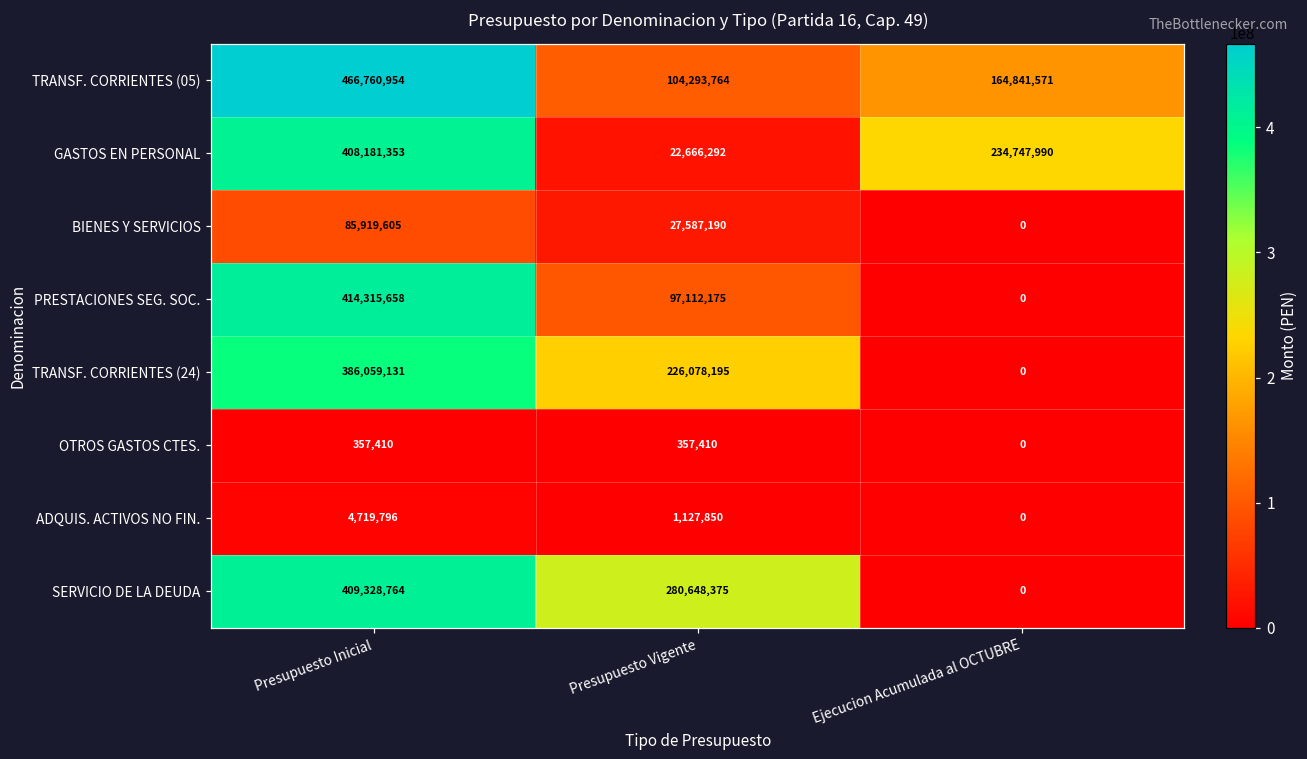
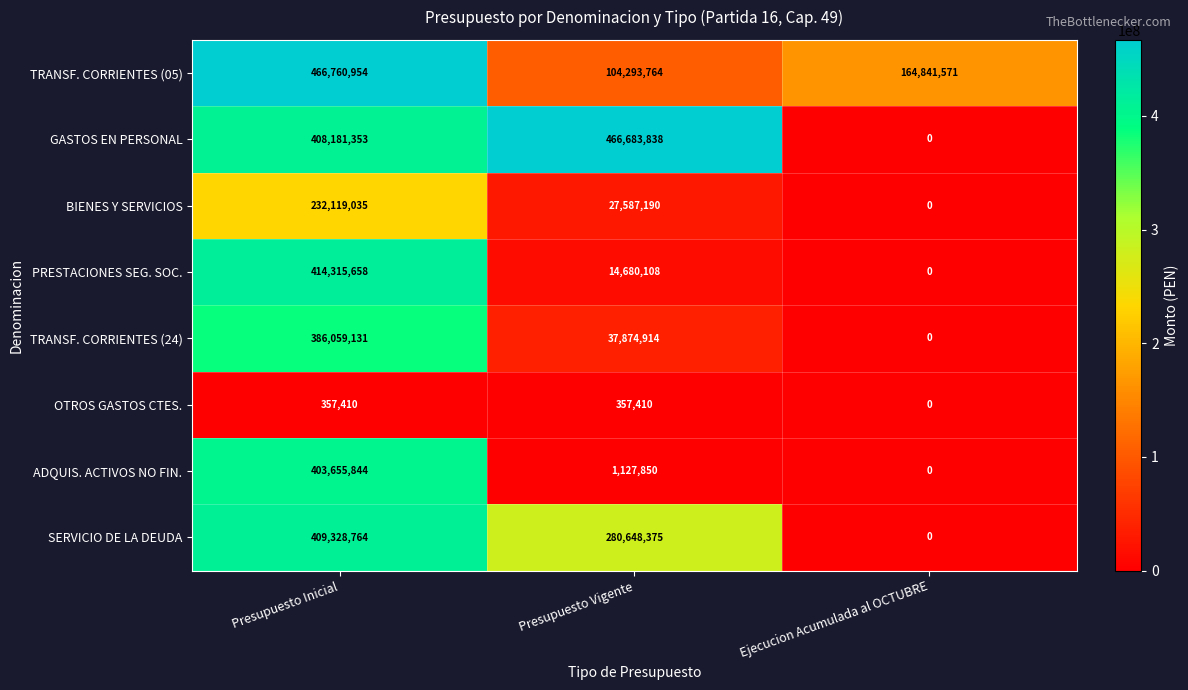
GASTOS EN PERSONAL, Presupuesto Vigente: 22,666,292 -> 466,683,838
GASTOS EN PERSONAL, Ejecucion Acumulada al OCTUBRE: 234,747,990 -> 0
BIENES Y SERVICIOS, Presupuesto Inicial: 85,919,605 -> 232,119,035
PRESTACIONES SEG. SOC., Presupuesto Vigente: 97,112,175 -> 14,680,108
TRANSF. CORRIENTES (24), Presupuesto Vigente: 226,078,195 -> 37,874,914
ADQUIS. ACTIVOS NO FIN., Presupuesto Inicial: 4,719,796 -> 403,655,844
